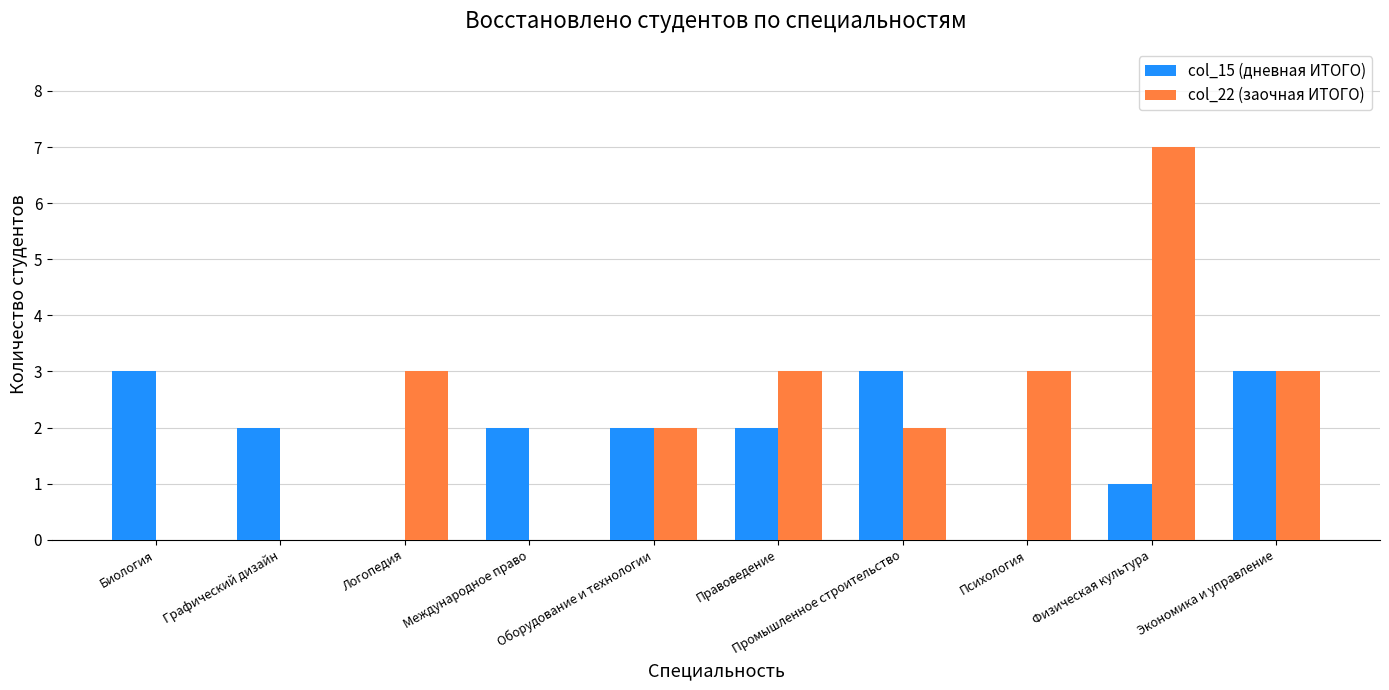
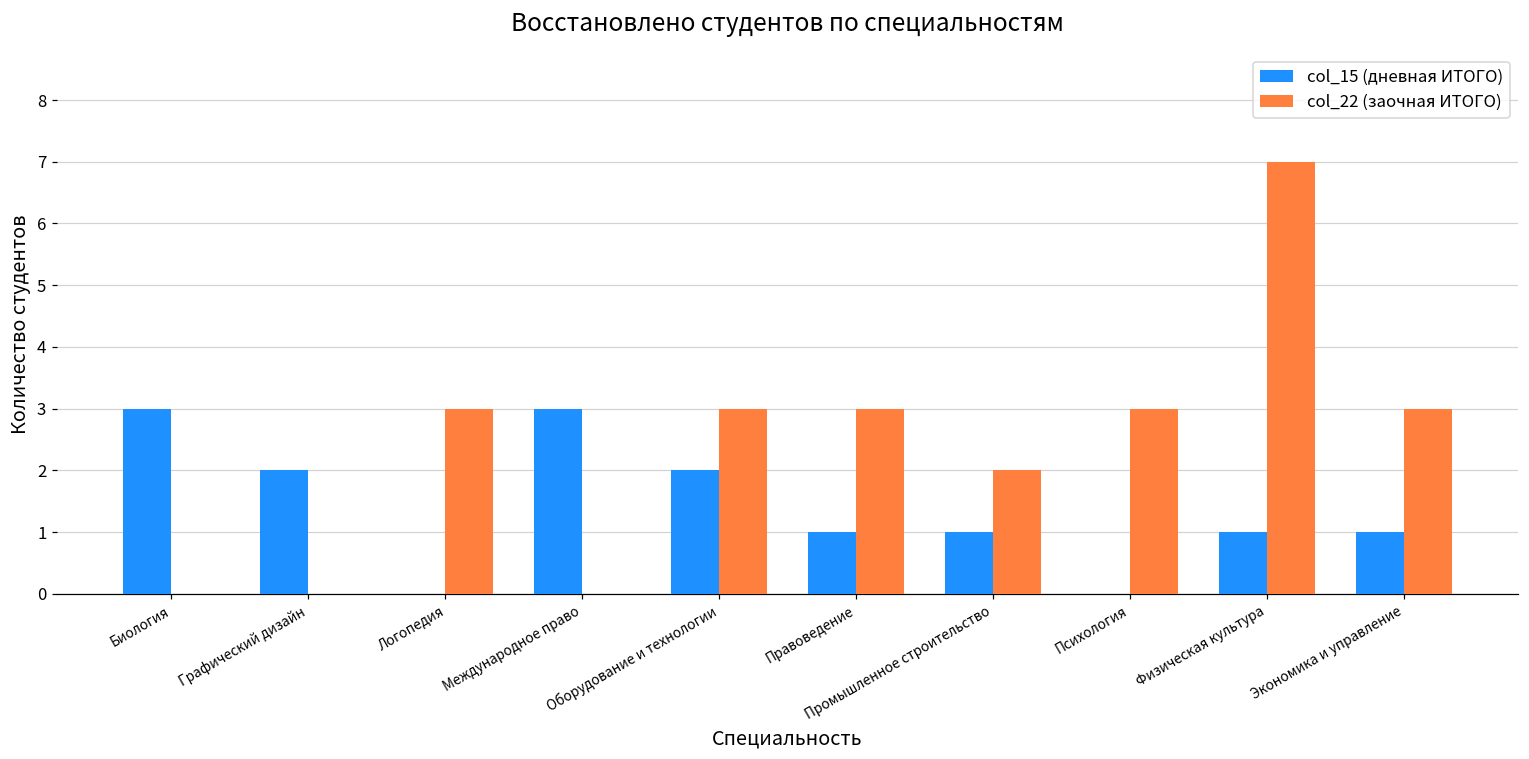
col_15 (дневная ИТОГО), Международное право: 2 -> 3
col_22 (заочная ИТОГО), Оборудование и технологии: 2 -> 3
col_15 (дневная ИТОГО), Правоведение: 2 -> 1
col_15 (дневная ИТОГО), Промышленное строительство: 3 -> 1
col_15 (дневная ИТОГО), Экономика и управление: 3 -> 1
